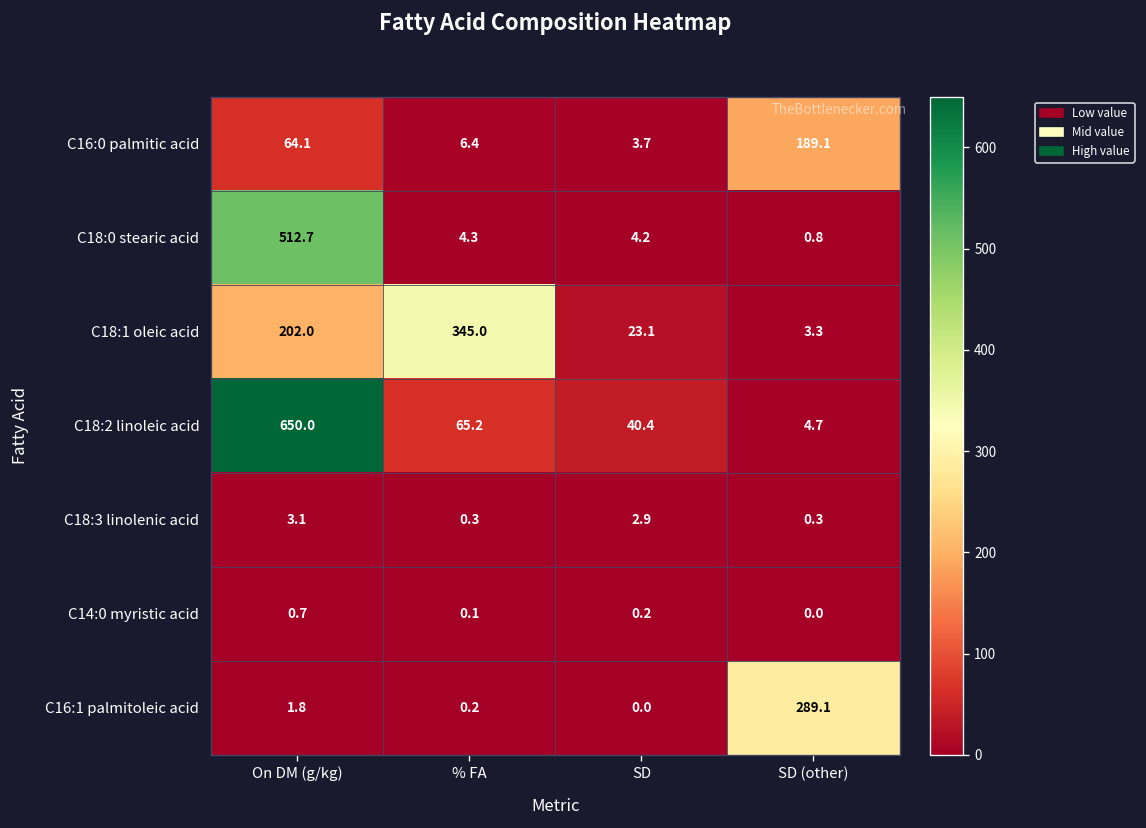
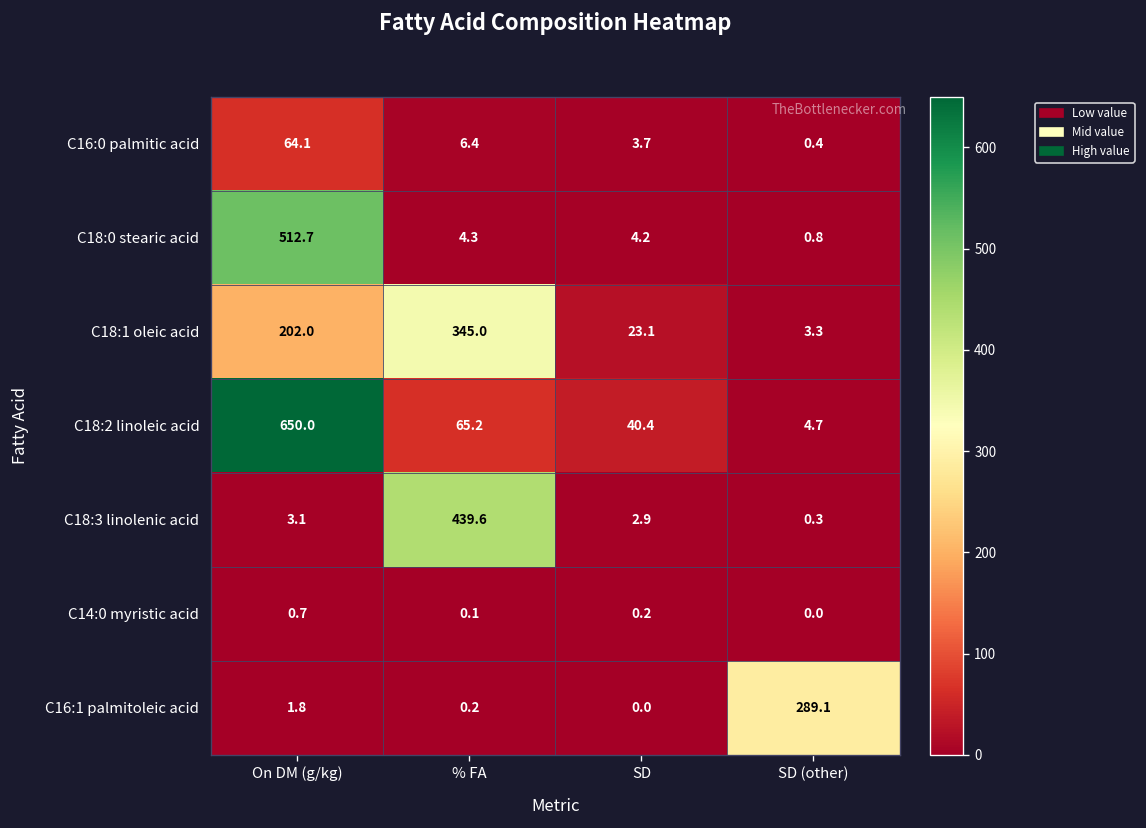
C16:0 palmitic acid, SD (other): 189.1 -> 0.4
C18:3 linolenic acid, % FA: 0.3 -> 439.6
